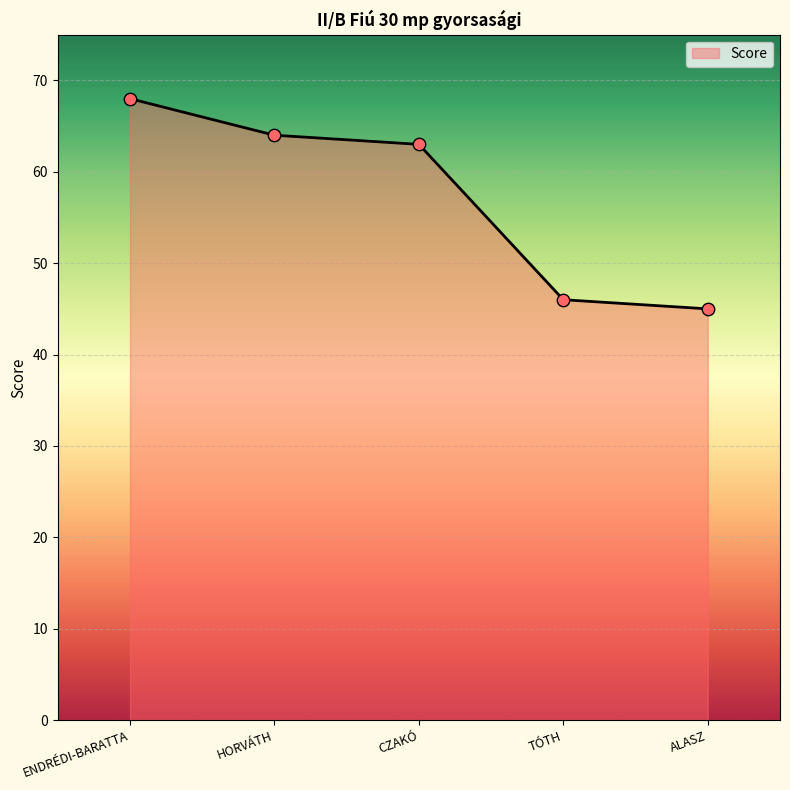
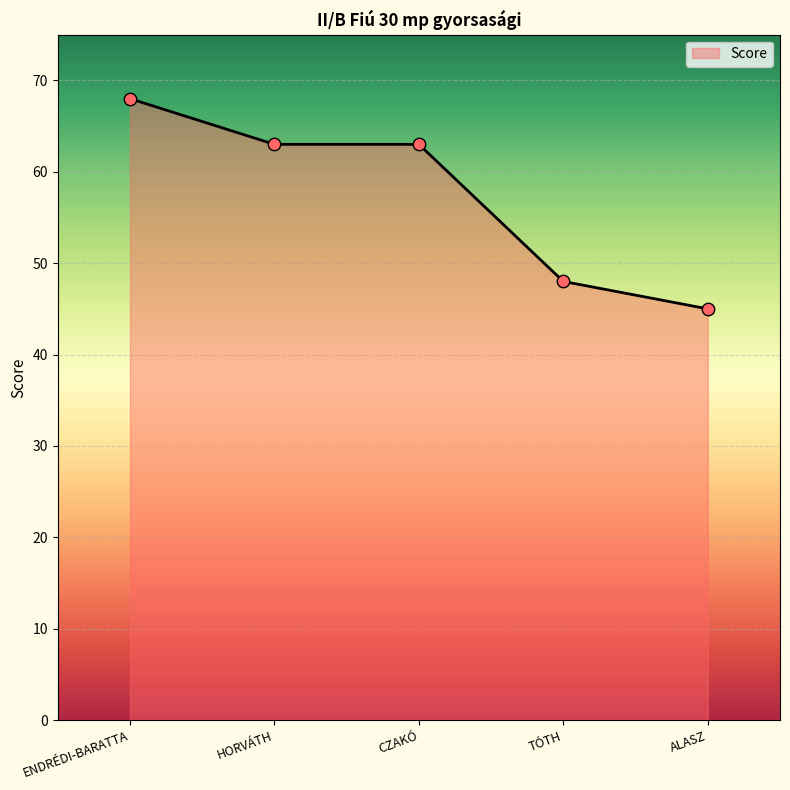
HORVÁTH: 64 -> 63
TÓTH: 46 -> 48
